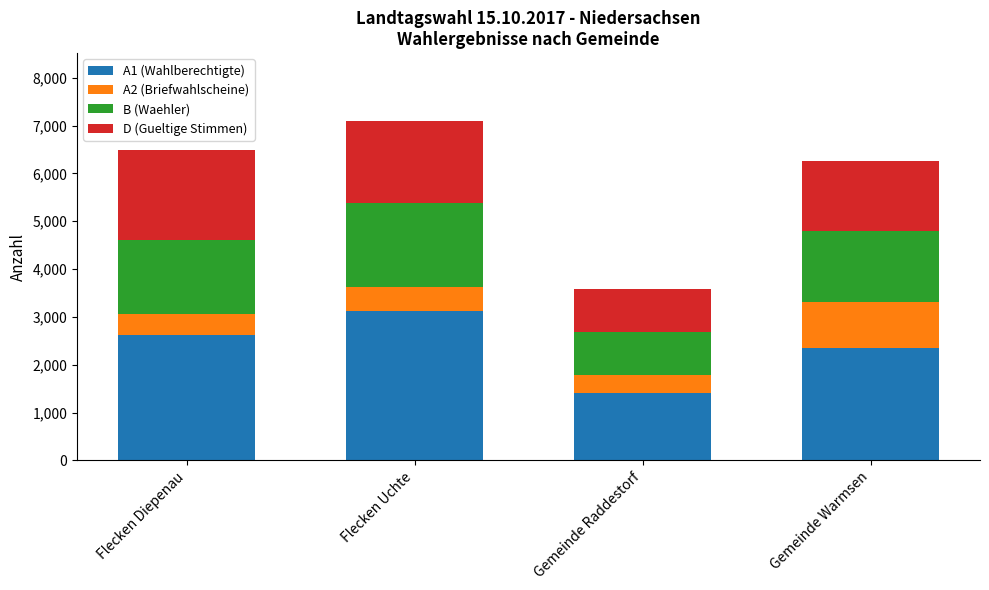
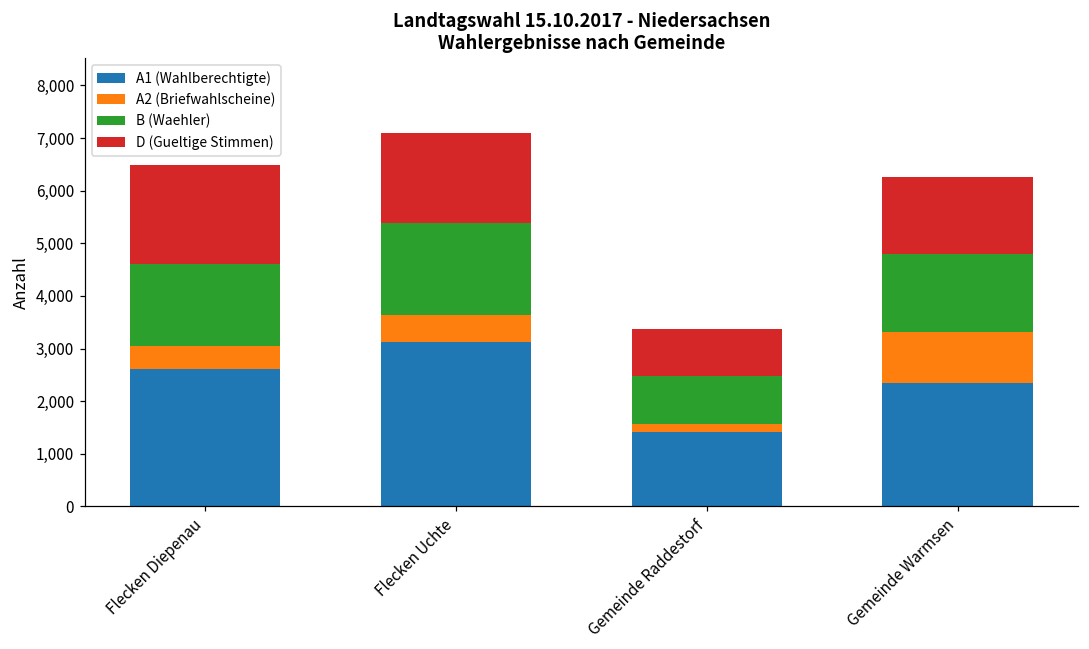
A2 (Briefwahlscheine), Gemeinde Raddestorf: 400 -> 100
